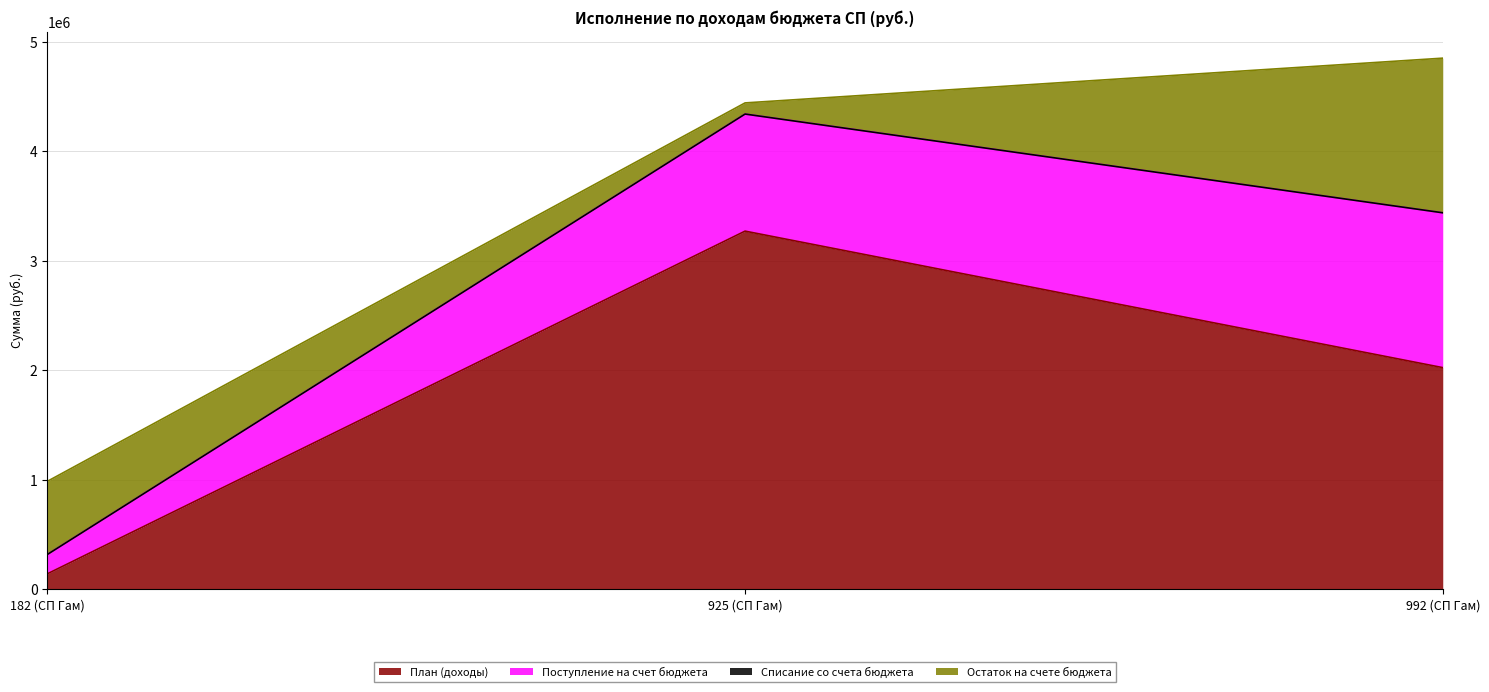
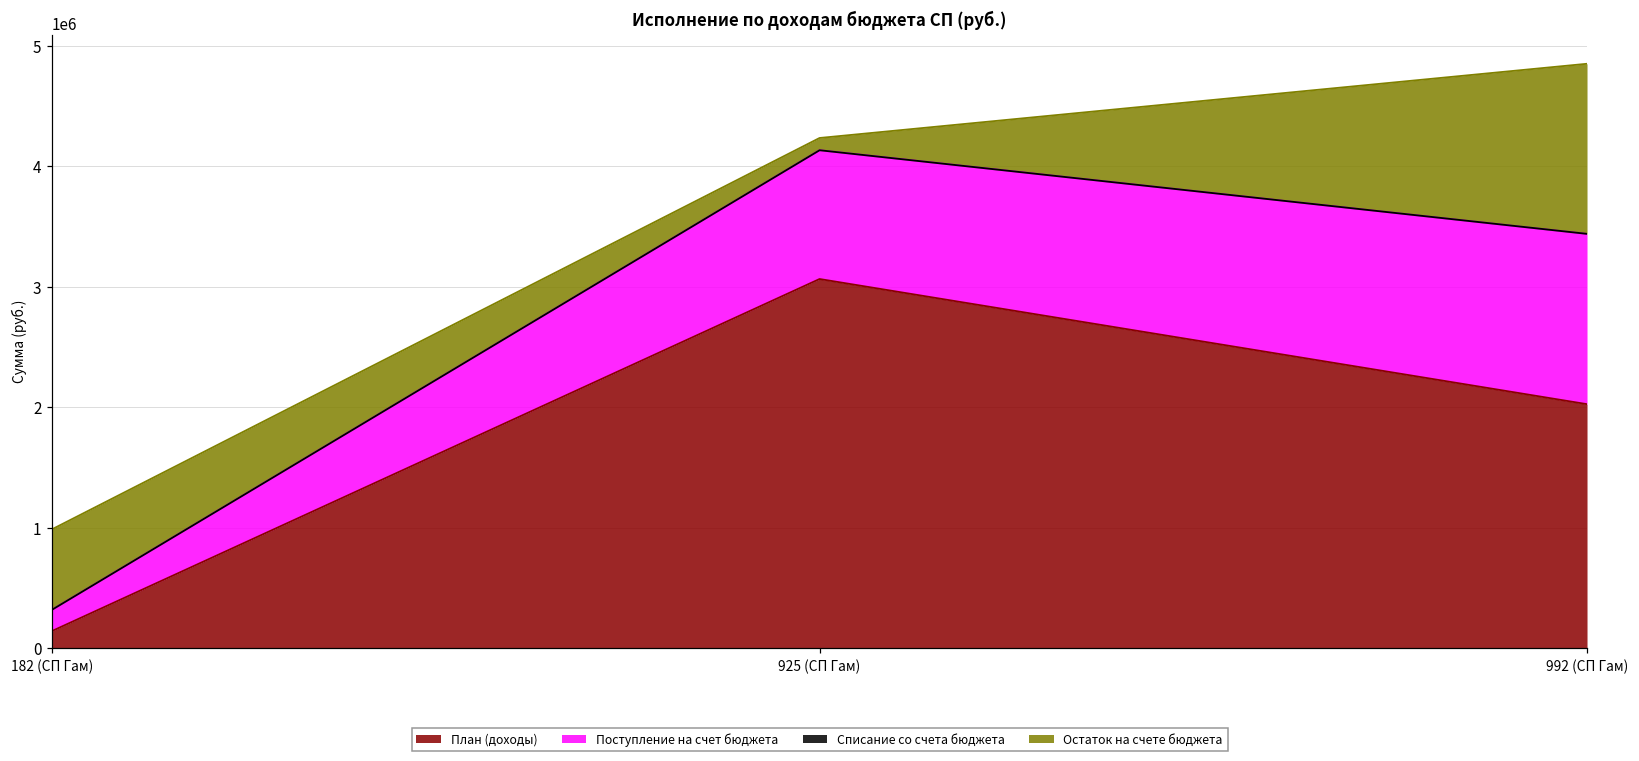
План (доходы), 925 (СП Гам): 3270000 -> 3060000
